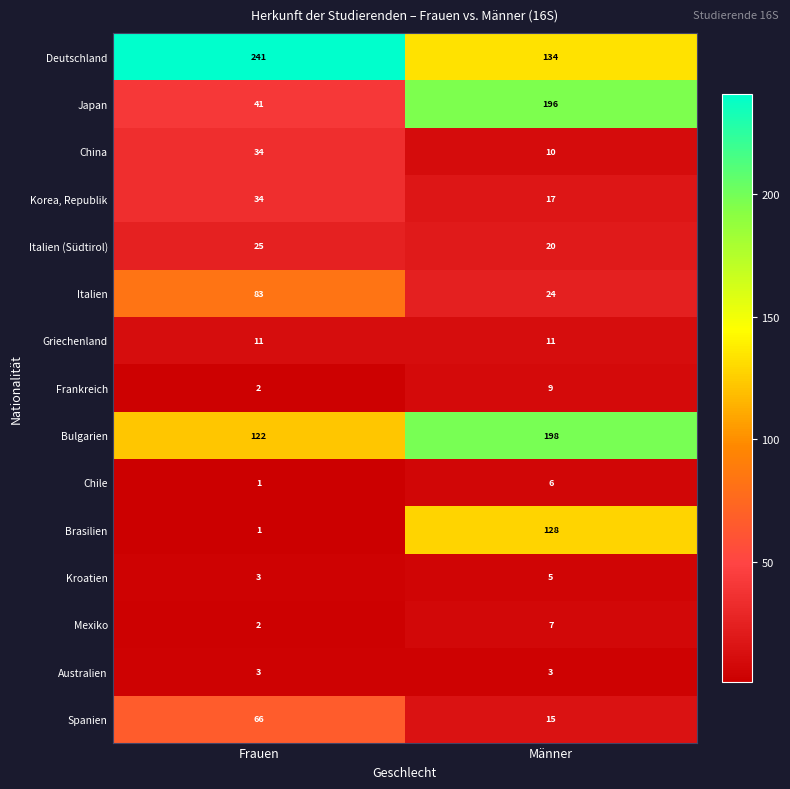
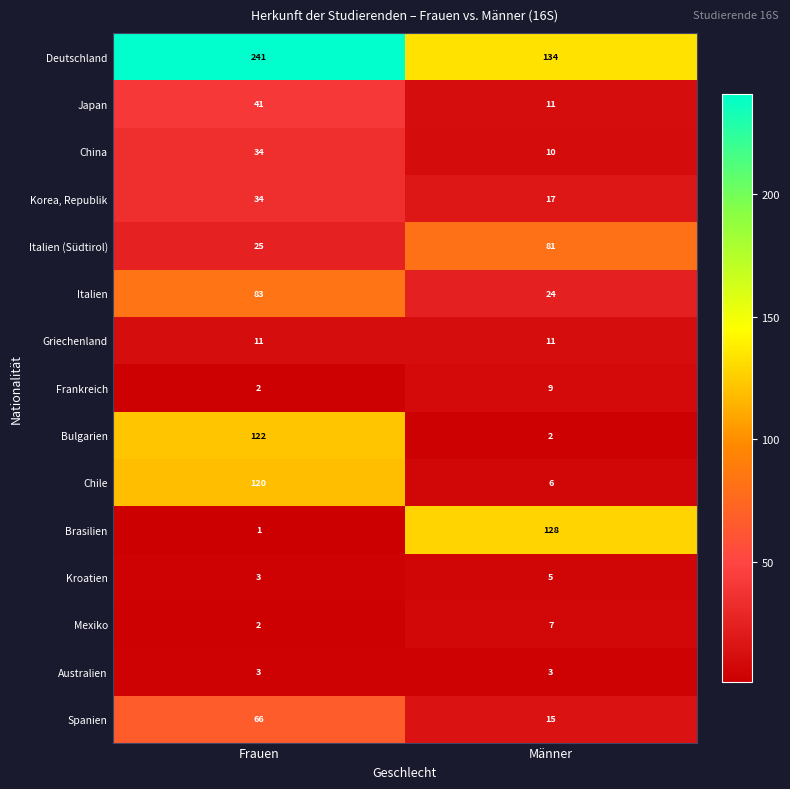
Japan, Männer: 196 -> 11
Italien (Südtirol), Männer: 20 -> 81
Bulgarien, Männer: 198 -> 2
Chile, Frauen: 1 -> 120
